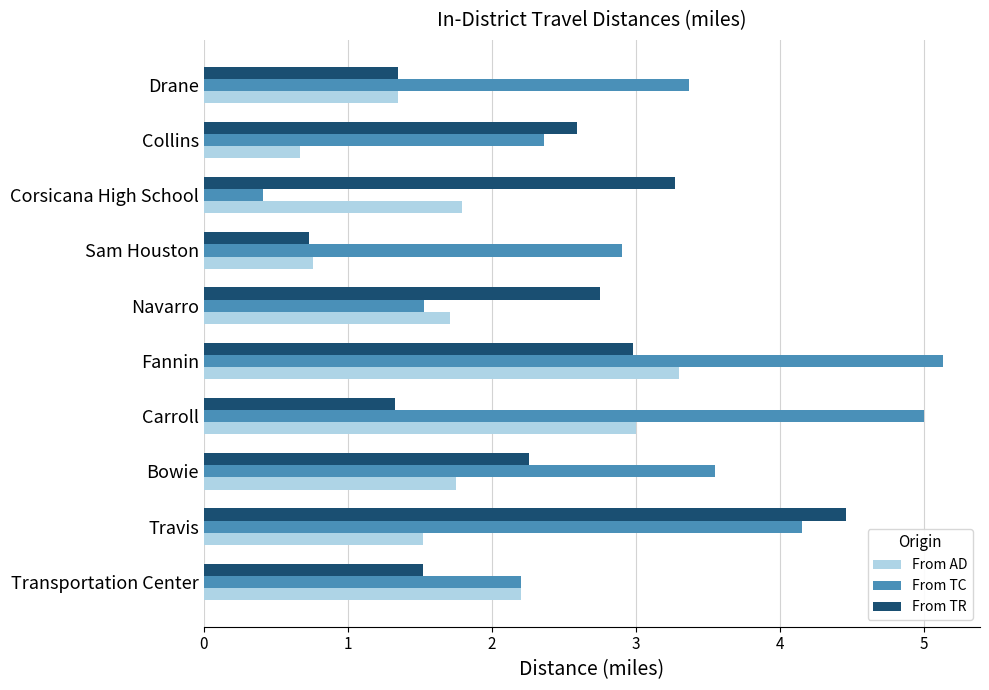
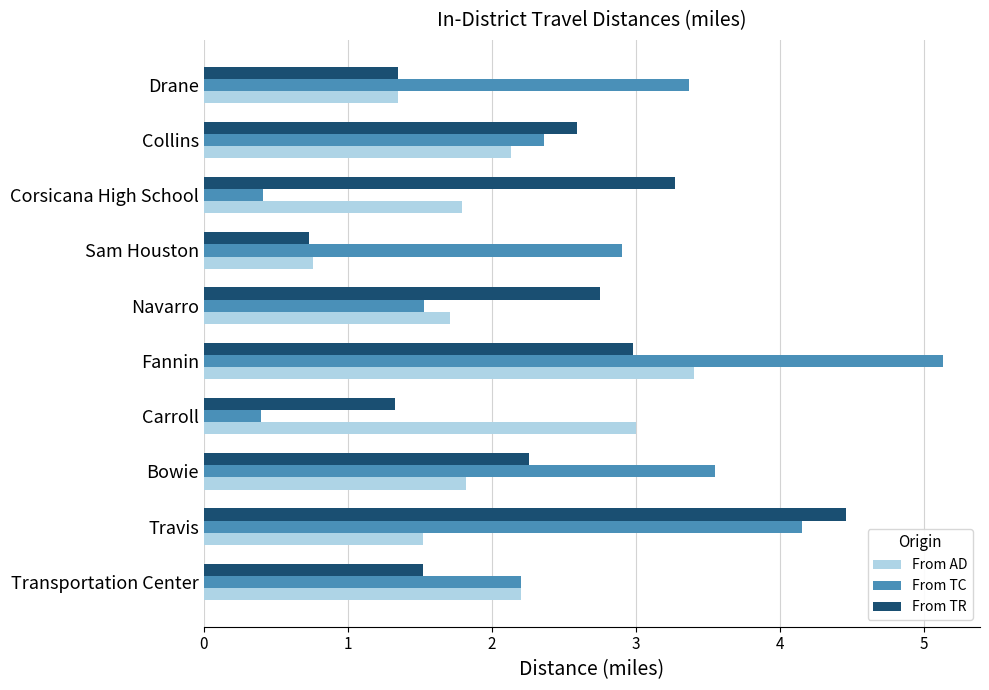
From AD, Collins: 0.67 -> 2.13
From AD, Fannin: 3.3 -> 3.4
From TC, Carroll: 5.0 -> 0.4
From AD, Bowie: 1.75 -> 1.82
